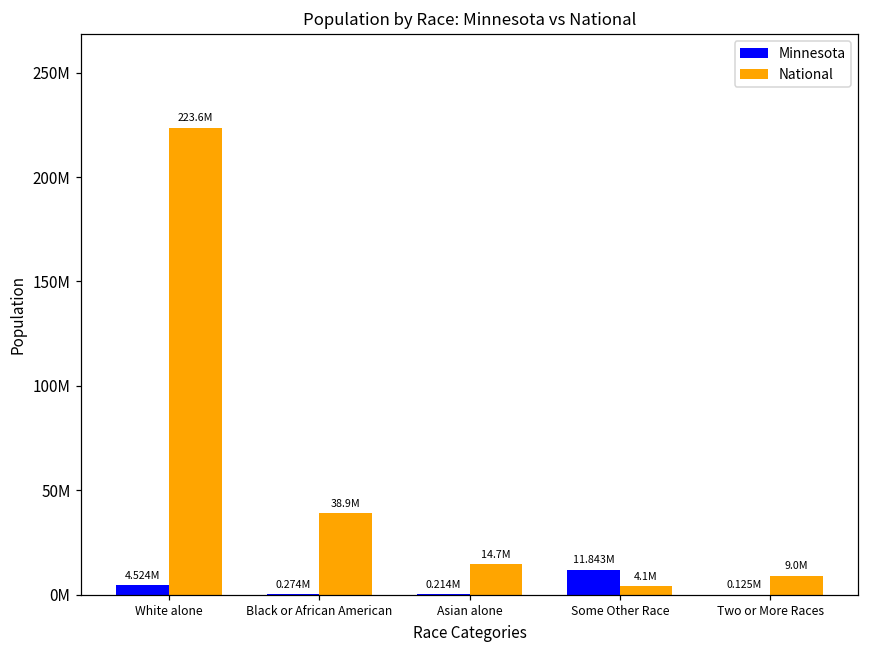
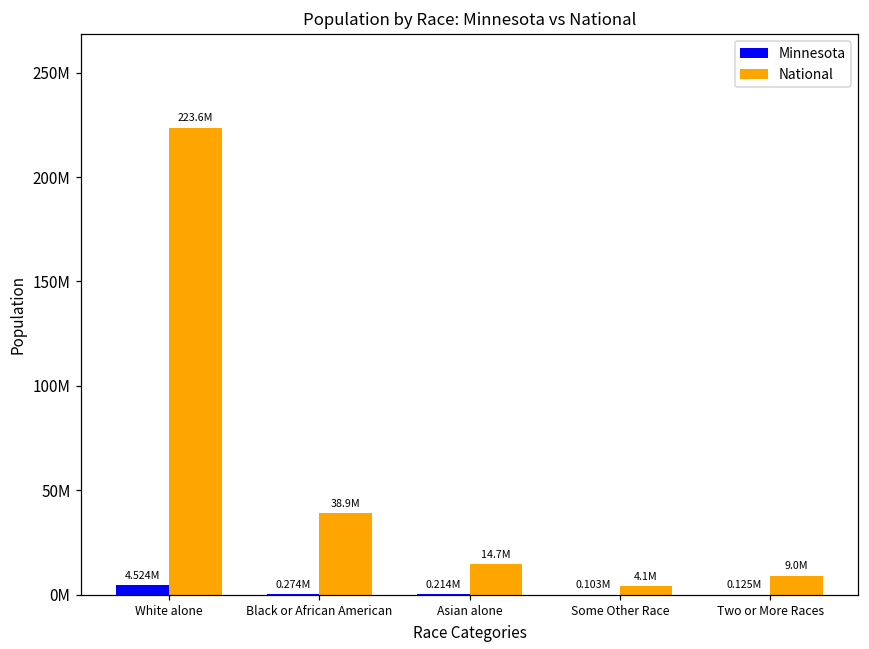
Minnesota, Some Other Race: 11.843M -> 0.103M
